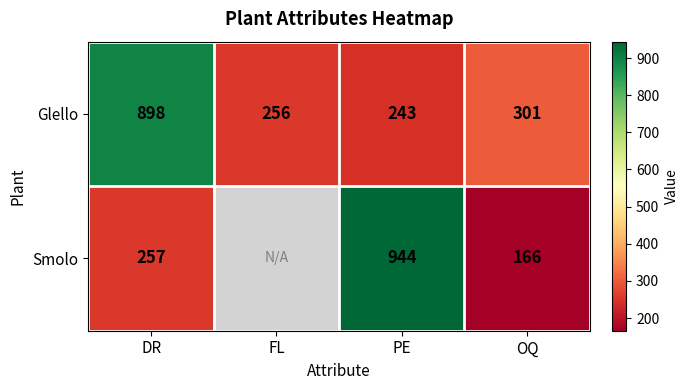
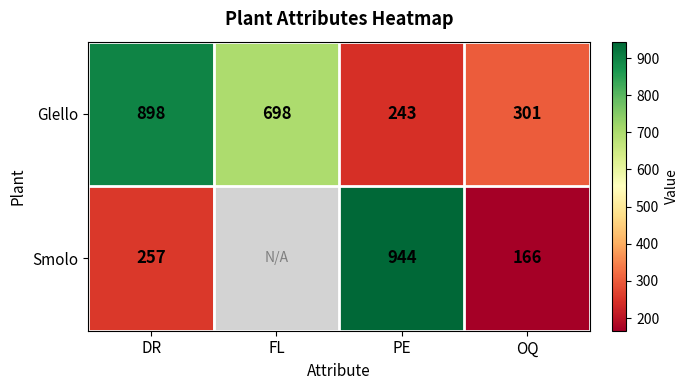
Glello, FL: 256 -> 698
